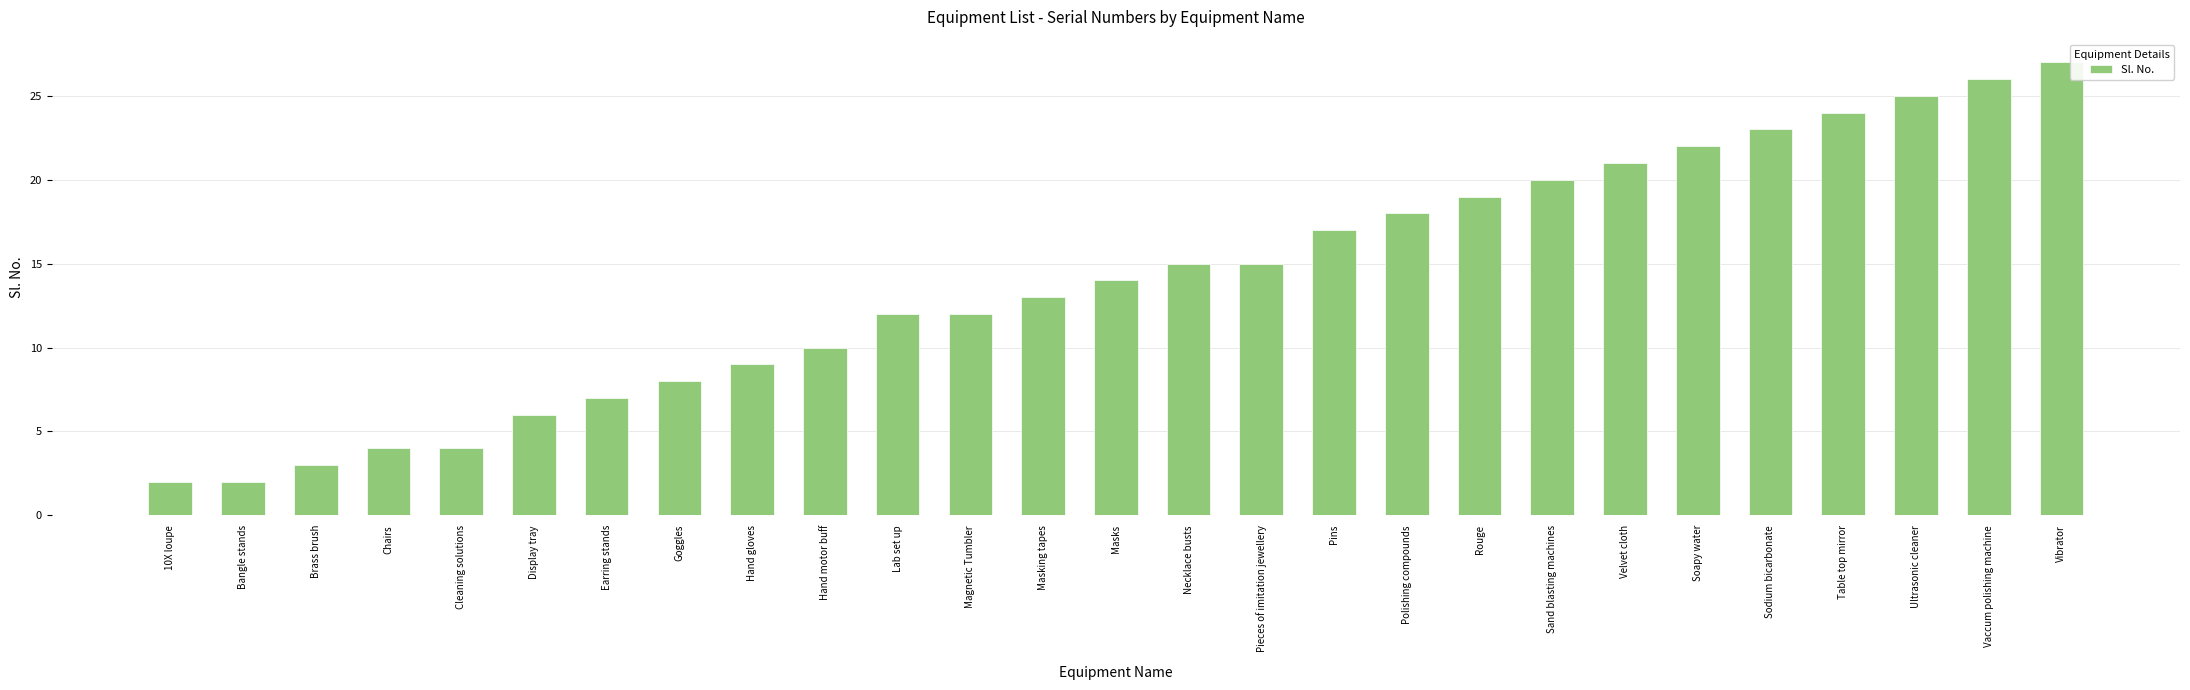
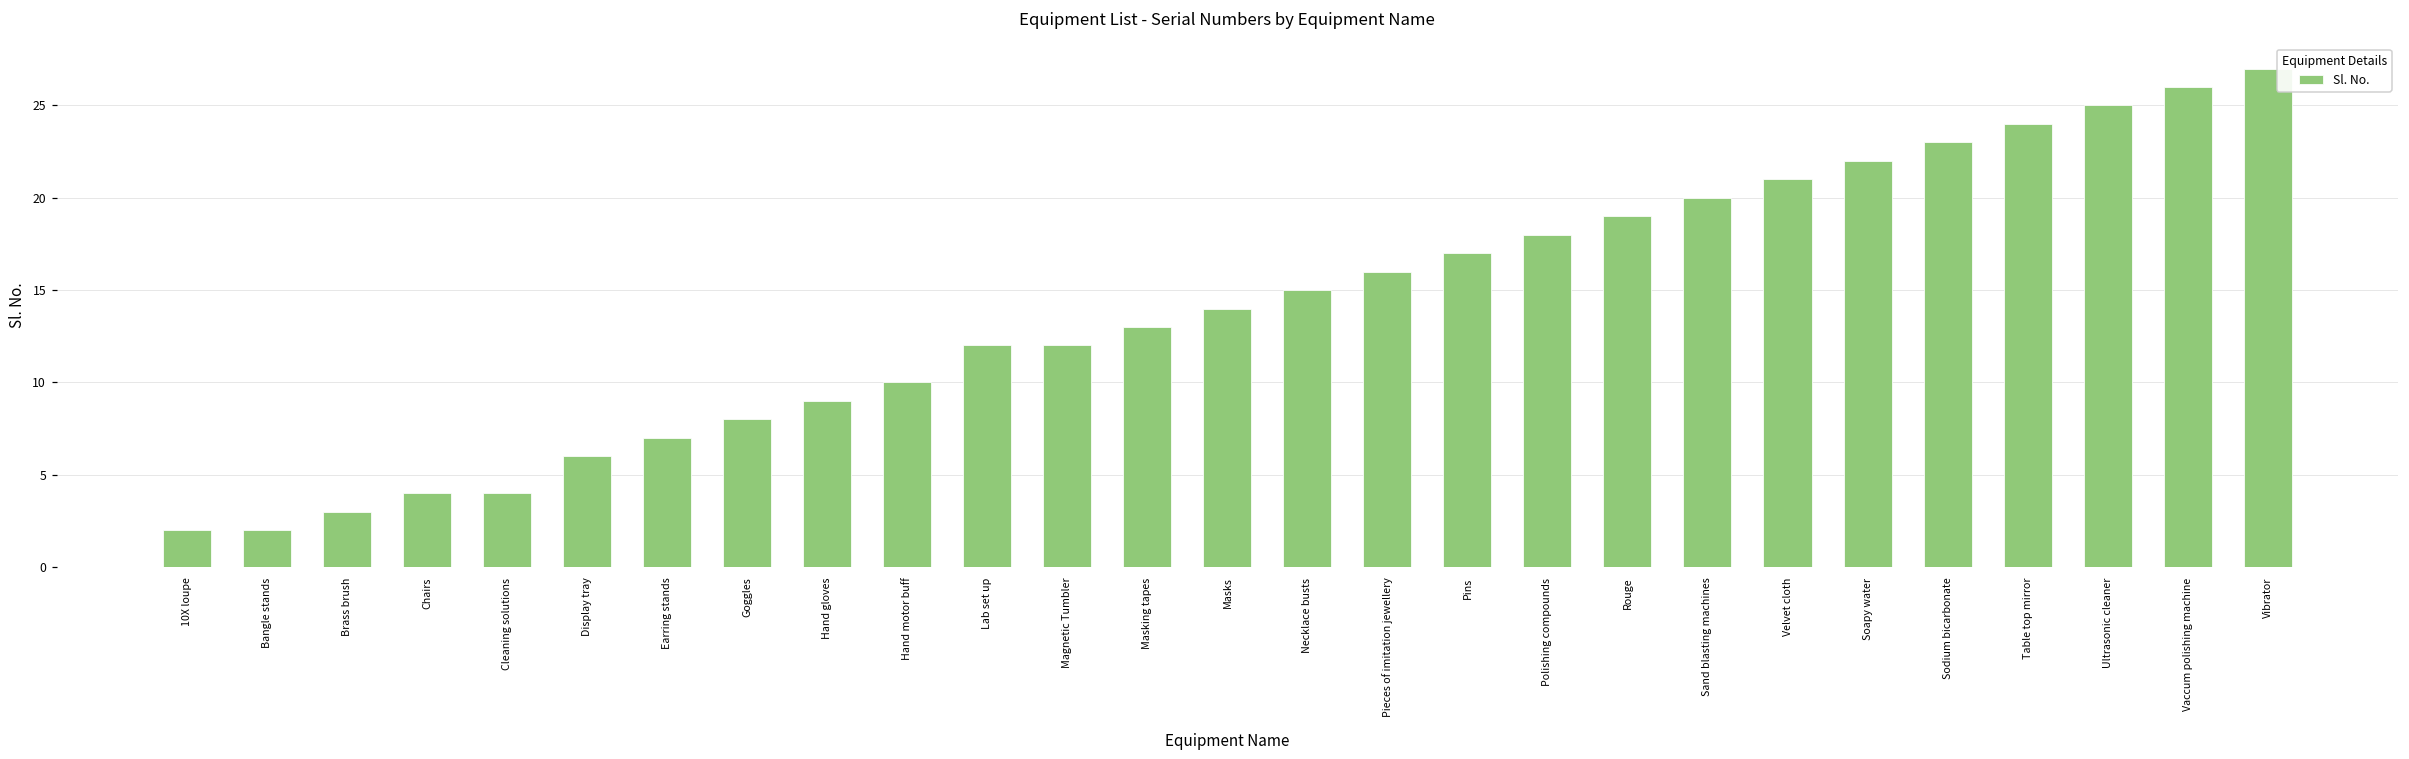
Pieces of imitation jewellery: 15 -> 16
